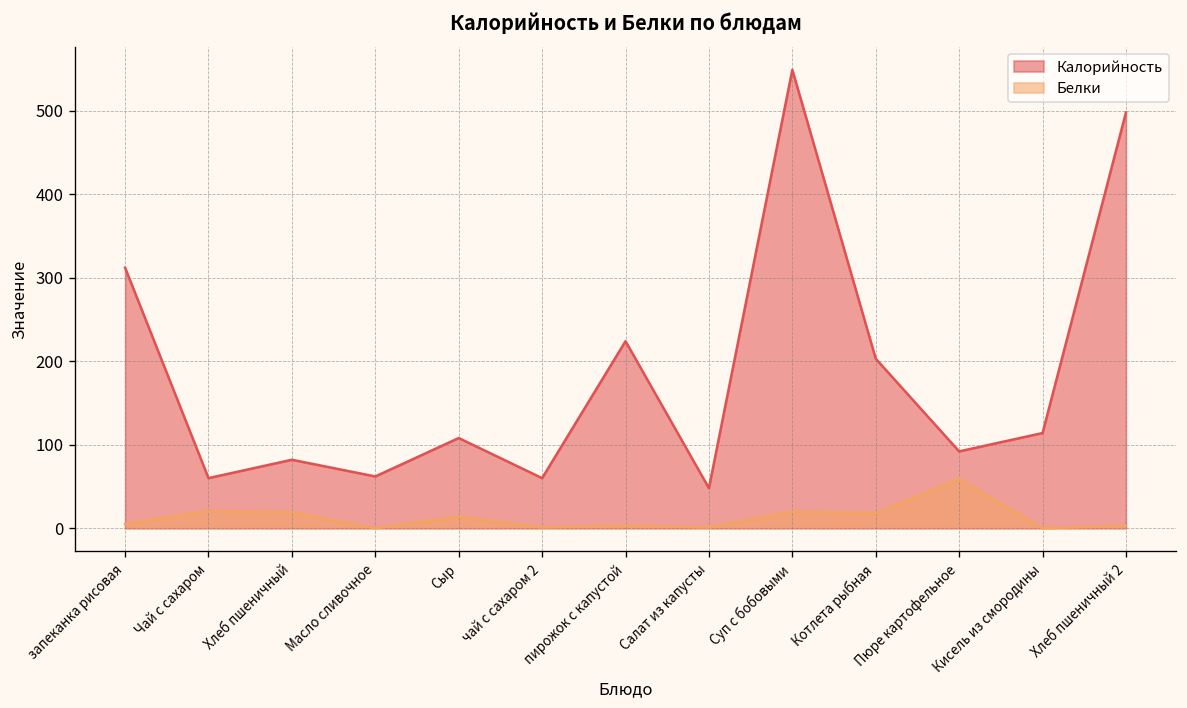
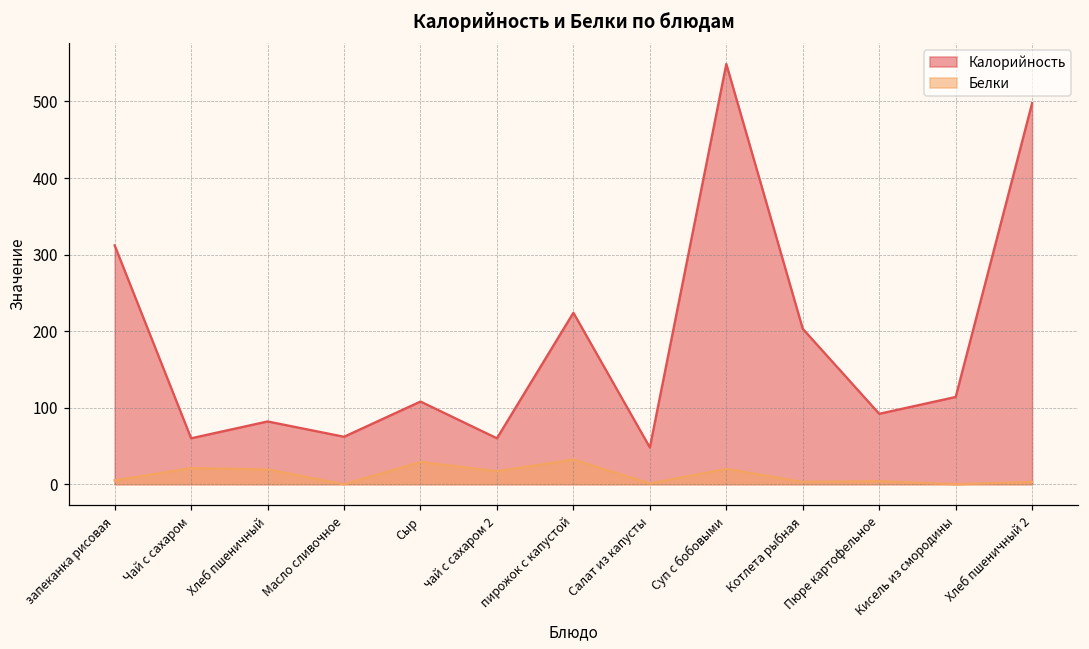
Белки, Сыр: 10 -> 30
Белки, чай с сахаром 2: 0 -> 20
Белки, пирожок с капустой: 0 -> 30
Белки, Котлета рыбная: 20 -> 0
Белки, Пюре картофельное: 60 -> 0
